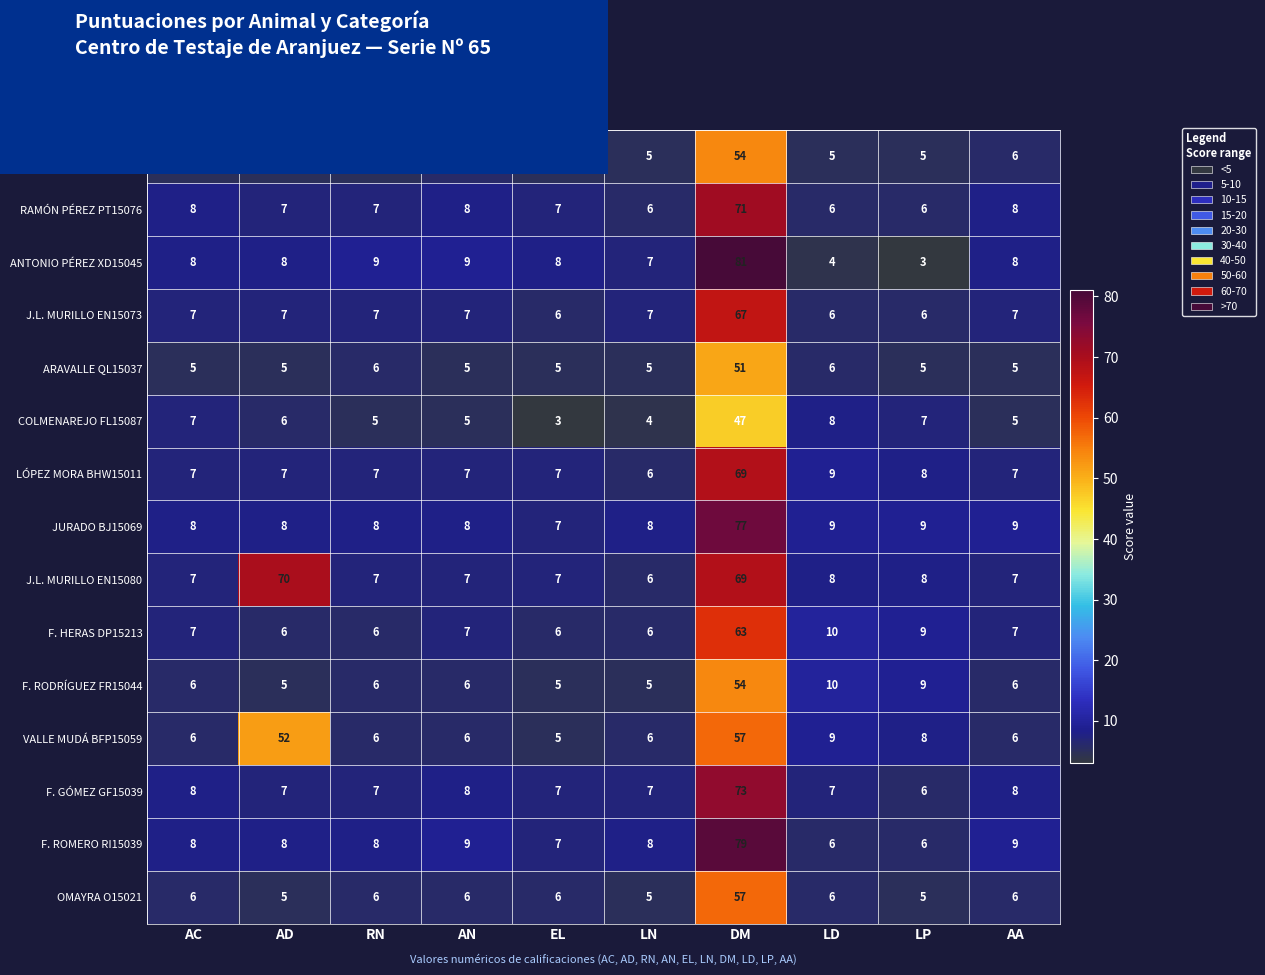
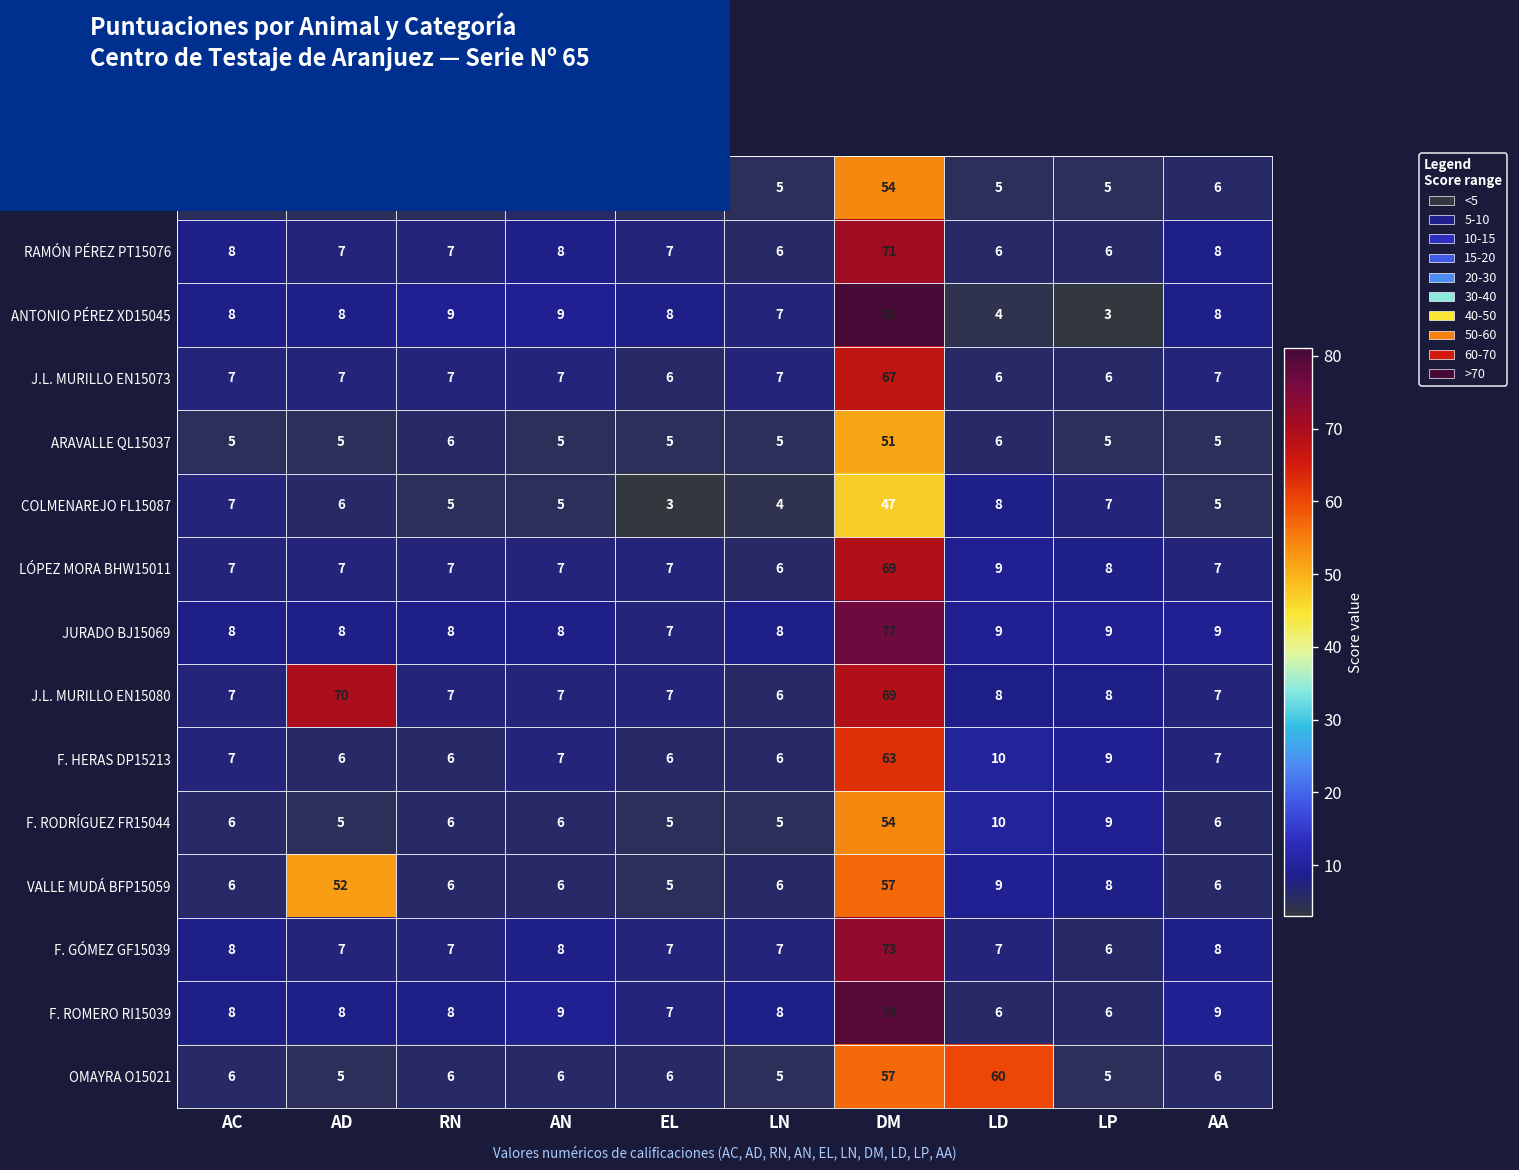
OMAYRA O15021, LD: 6 -> 60
